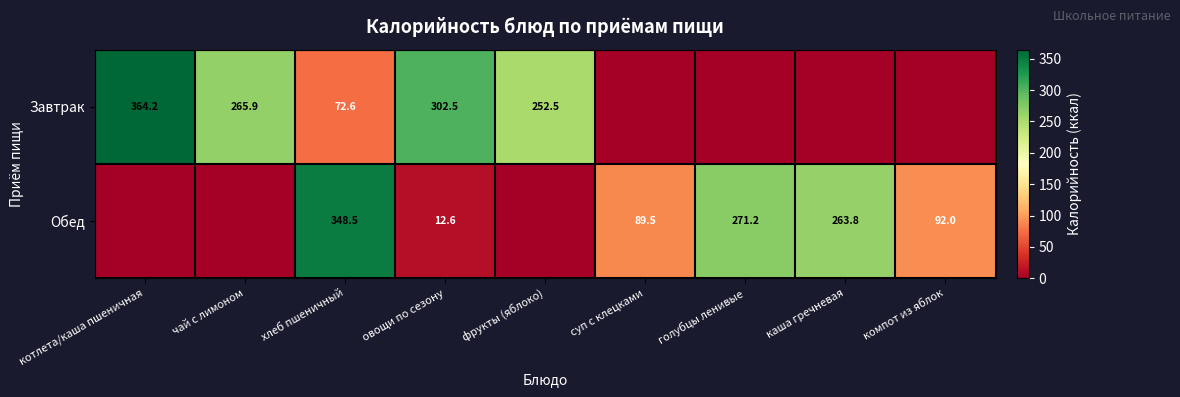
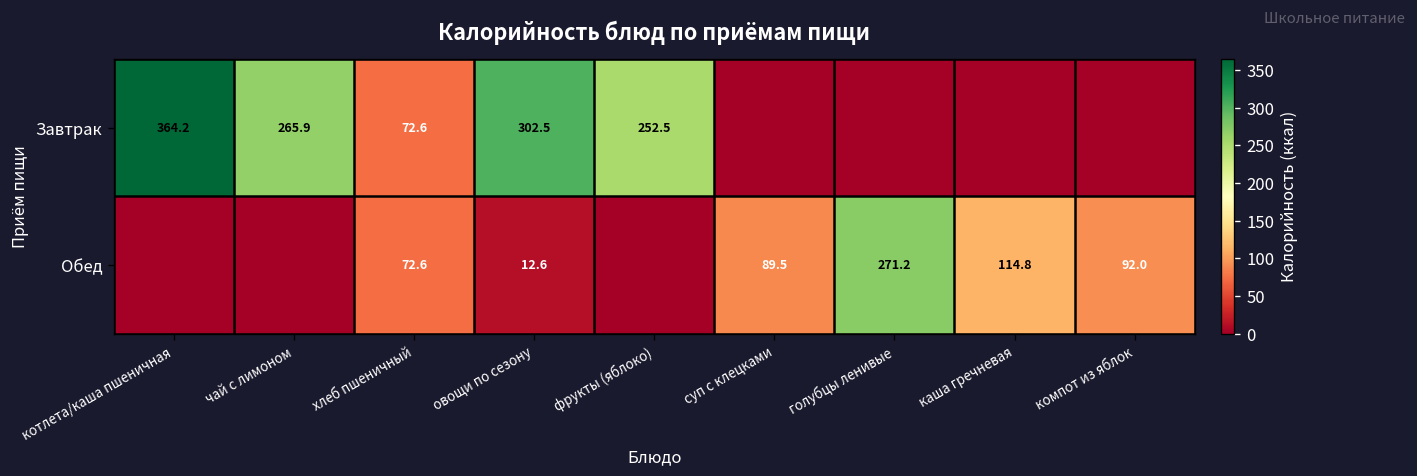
Обед, хлеб пшеничный: 348.5 -> 72.6
Обед, каша гречневая: 263.8 -> 114.8
